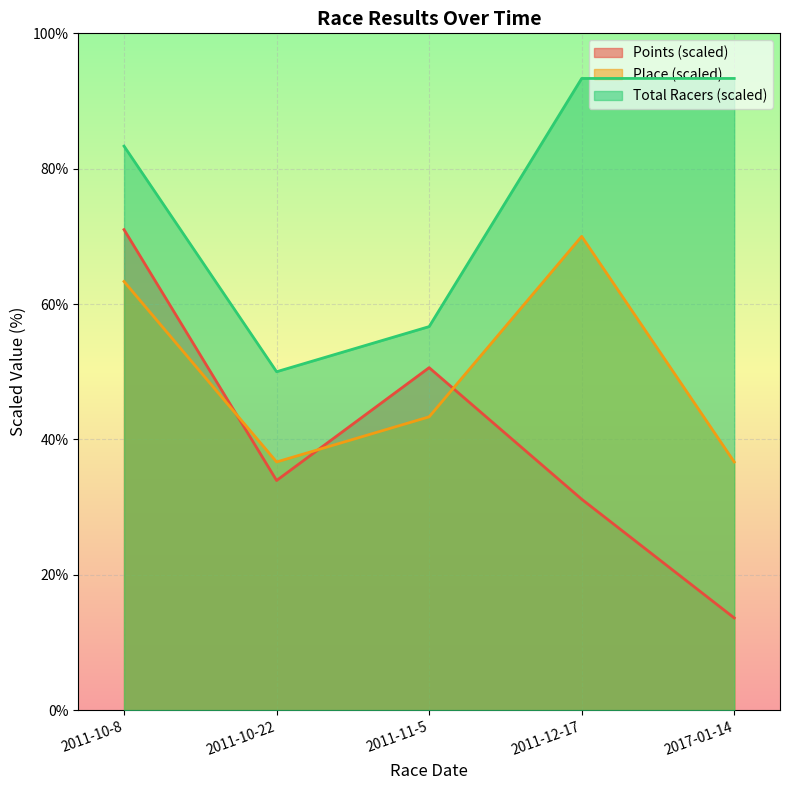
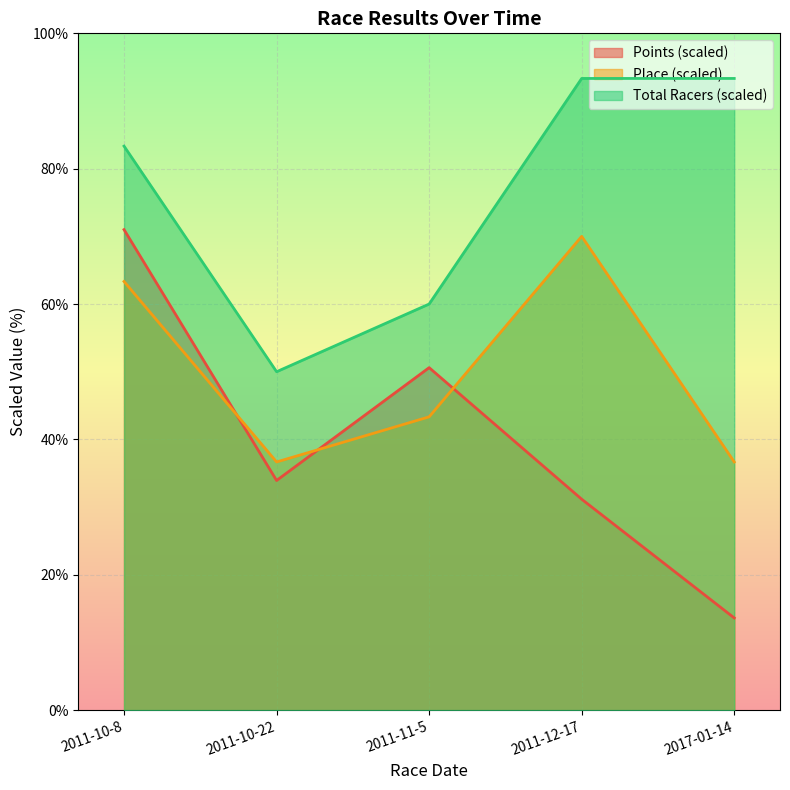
Total Racers (scaled), 2011-11-5: 57% -> 60%
